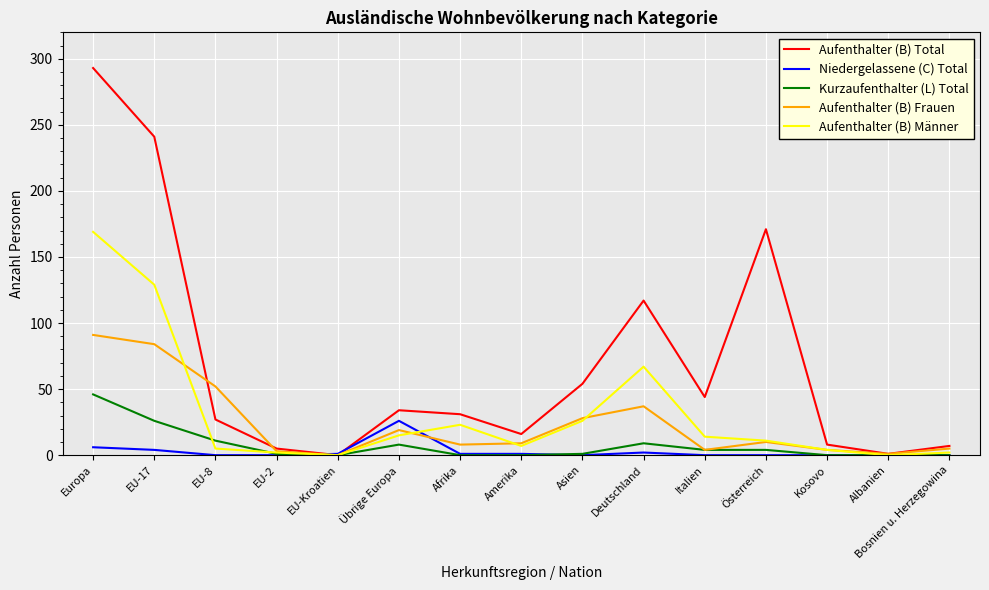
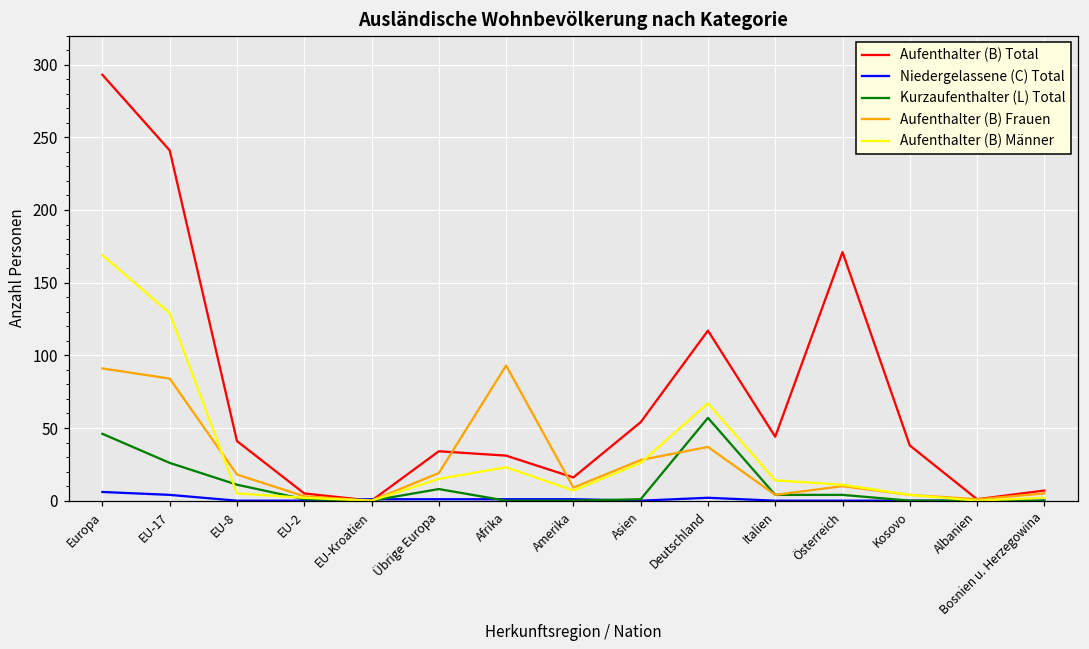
Aufenthalter (B) Total, EU-8: 27 -> 41
Aufenthalter (B) Frauen, EU-8: 52 -> 18
Niedergelassene (C) Total, Übrige Europa: 26 -> 1
Aufenthalter (B) Frauen, Afrika: 8 -> 93
Kurzaufenthalter (L) Total, Deutschland: 9 -> 57
Aufenthalter (B) Total, Kosovo: 8 -> 38
